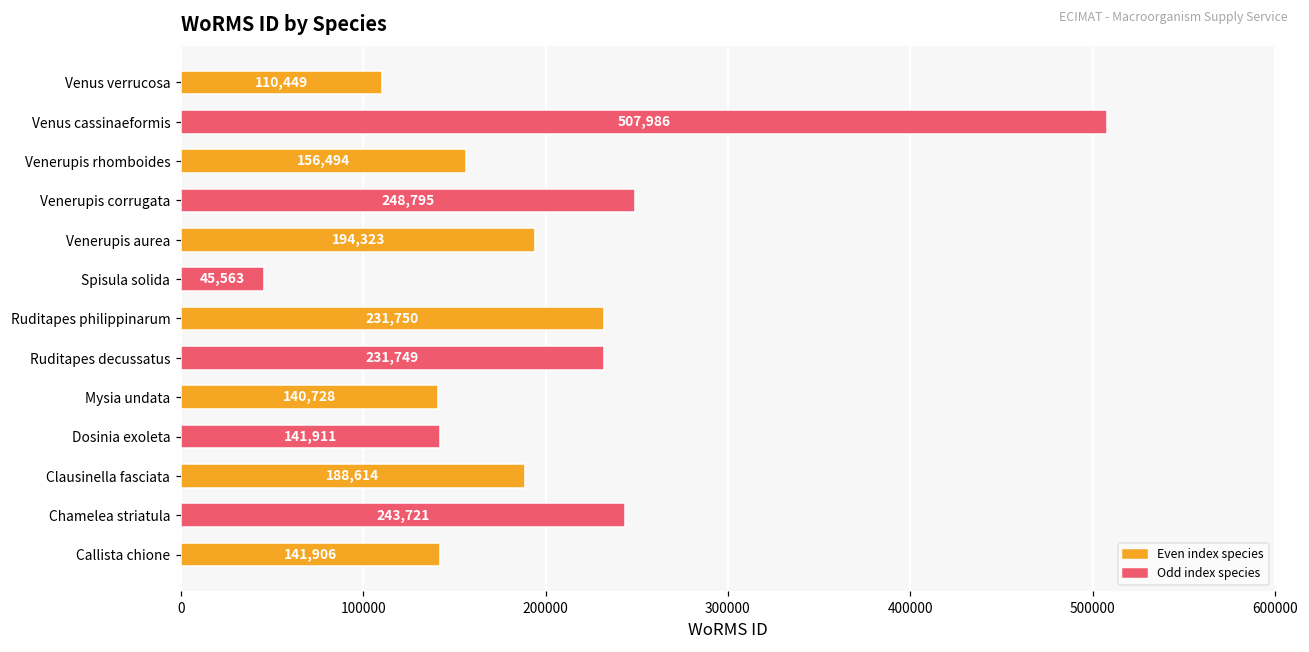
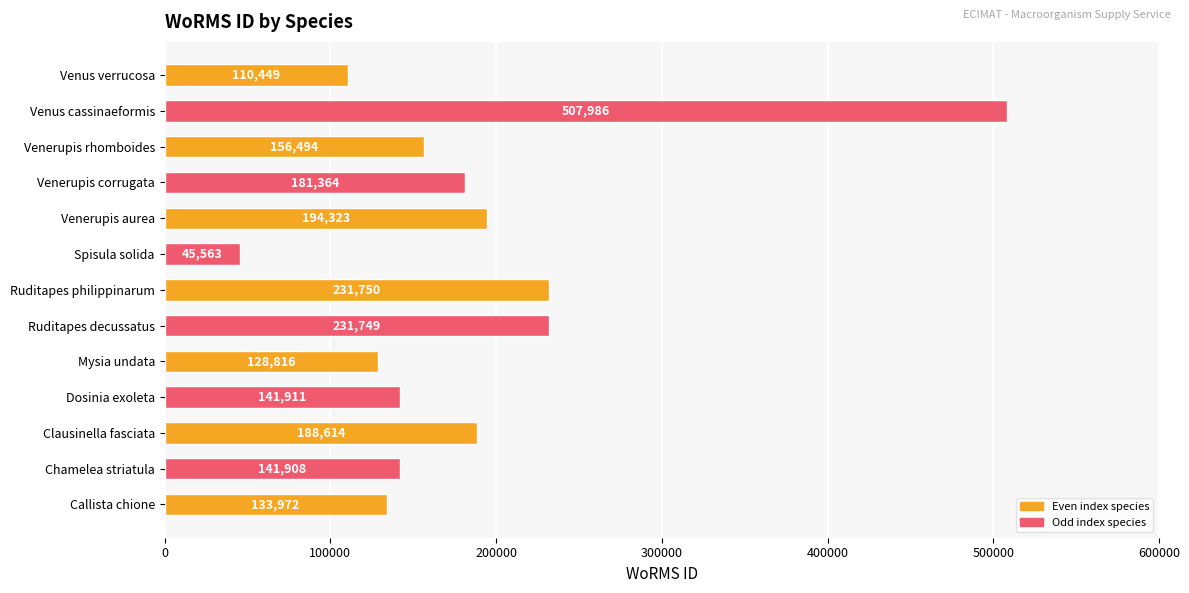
Venerupis corrugata: 248,795 -> 181,364
Mysia undata: 140,728 -> 128,816
Chamelea striatula: 243,721 -> 141,908
Callista chione: 141,906 -> 133,972
